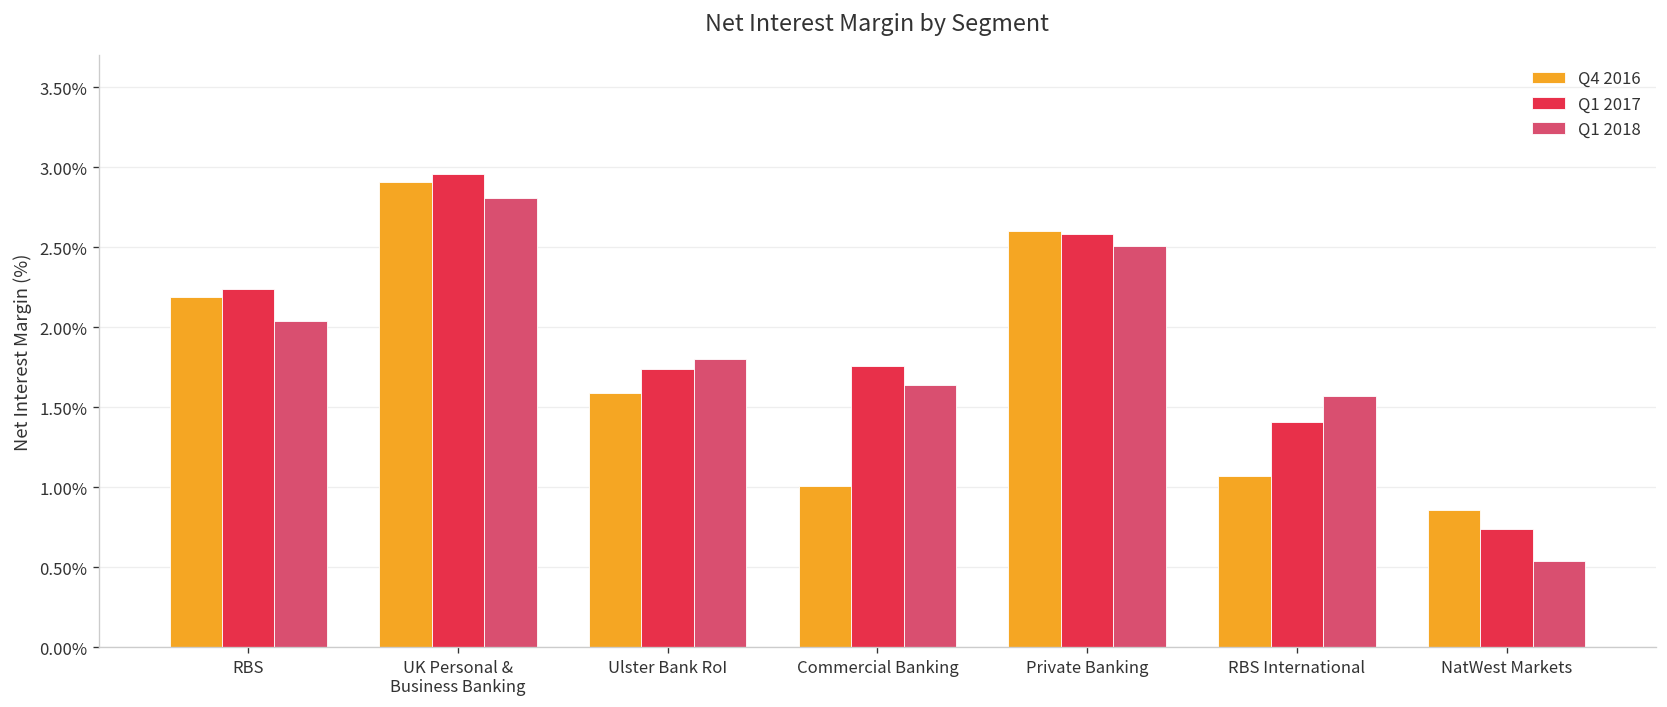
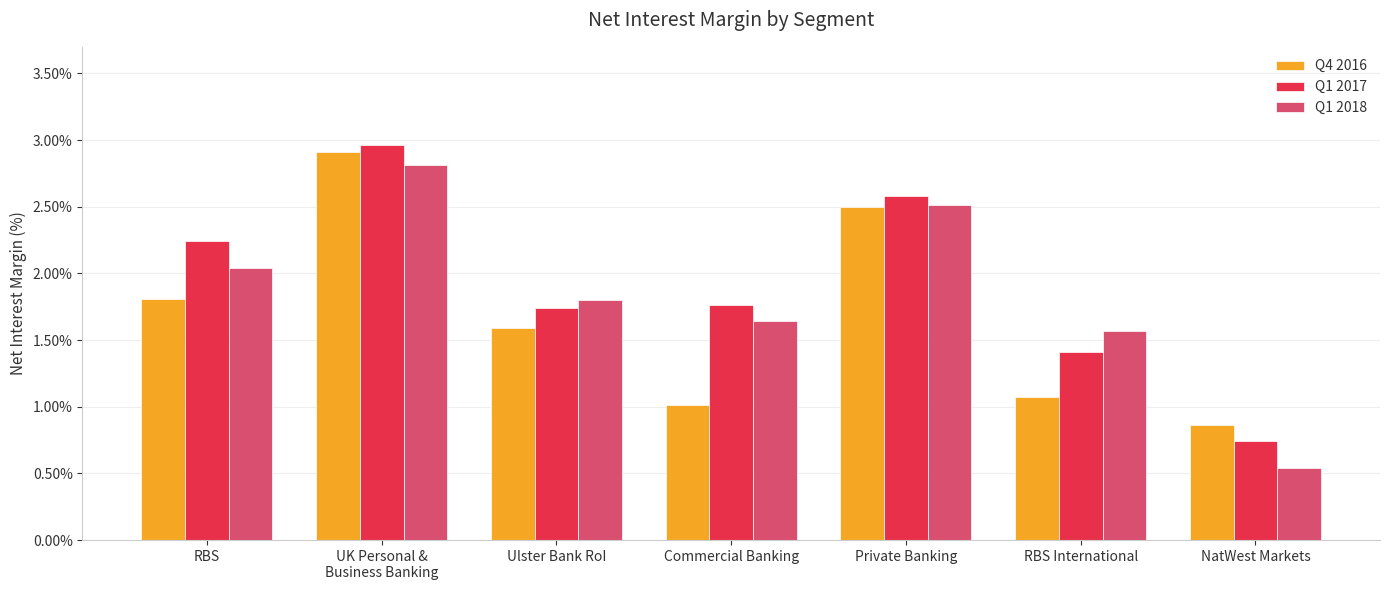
Q4 2016, RBS: 2.19% -> 1.81%
Q4 2016, Private Banking: 2.60% -> 2.50%
